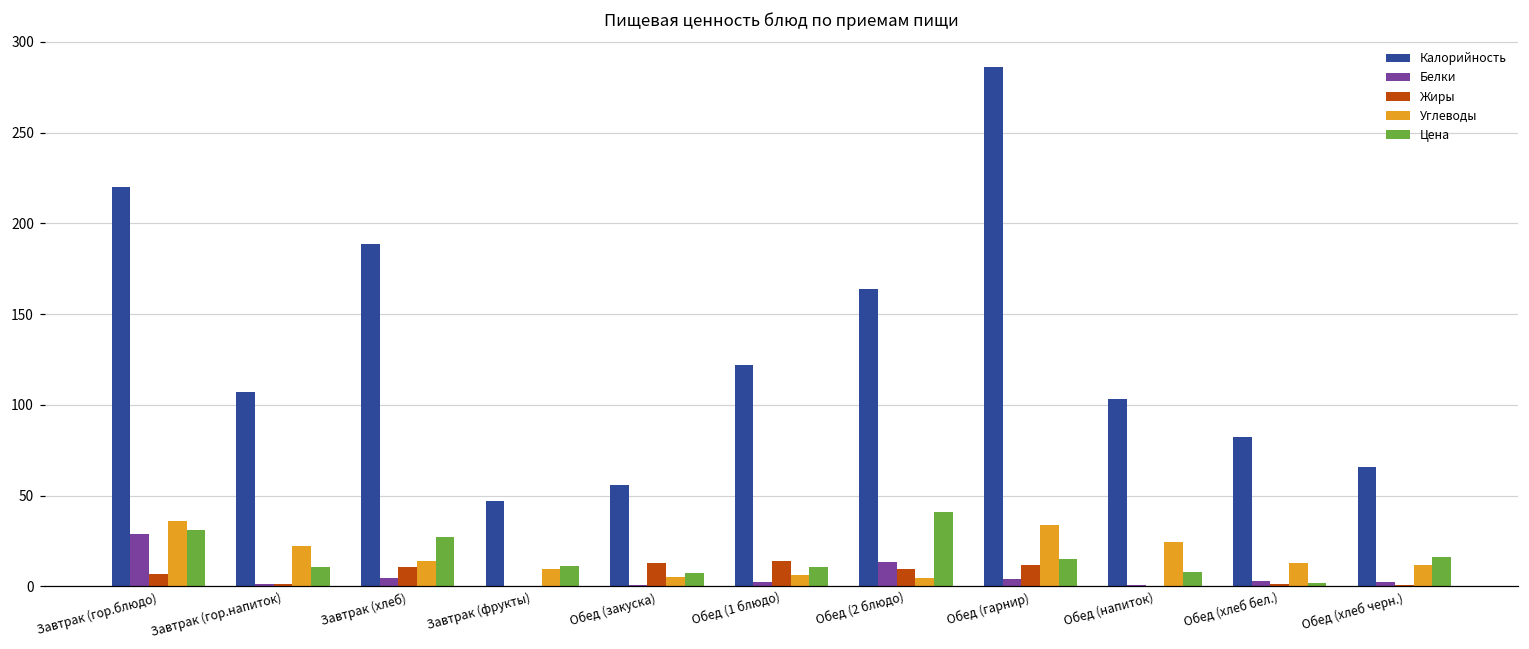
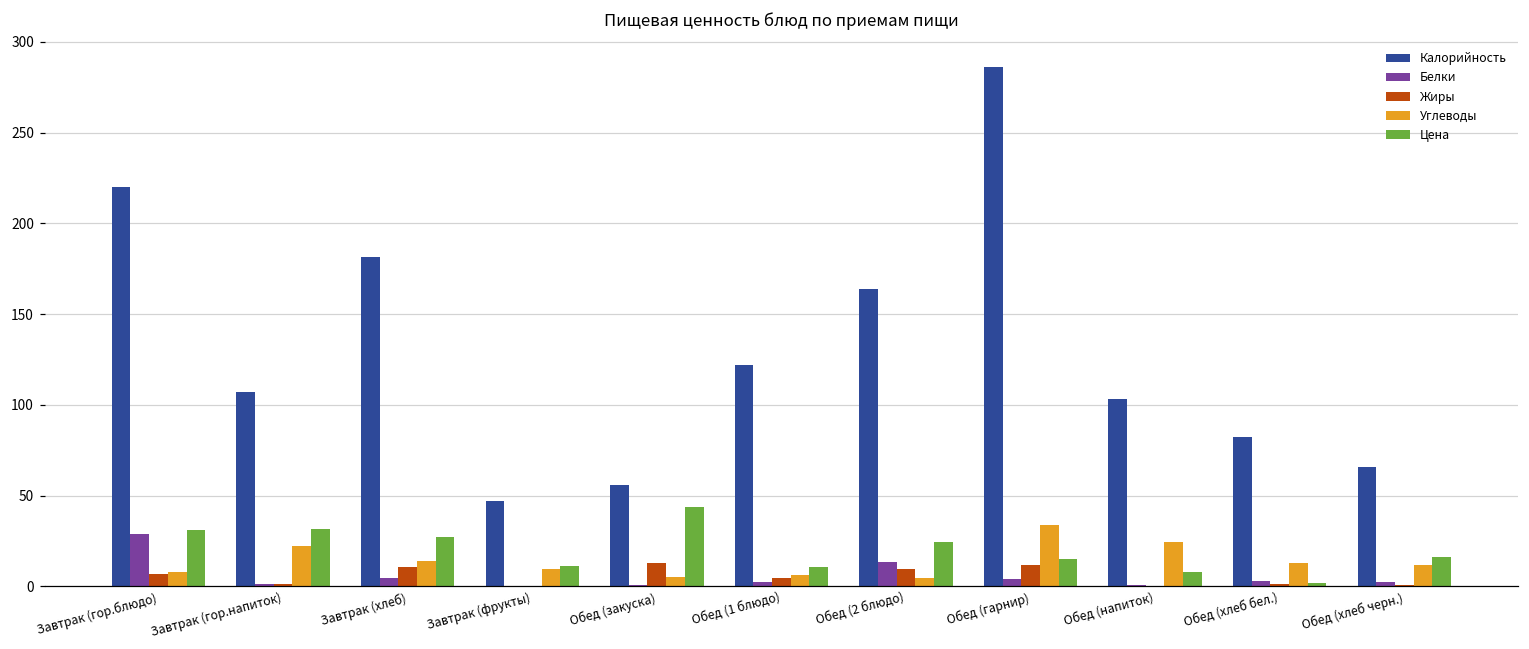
Углеводы, Завтрак (гор.блюдо): 36 -> 8
Цена, Завтрак (гор.напиток): 11 -> 32
Калорийность, Завтрак (хлеб): 189 -> 182
Цена, Обед (закуска): 8 -> 44
Жиры, Обед (1 блюдо): 14 -> 4
Цена, Обед (2 блюдо): 41 -> 24
